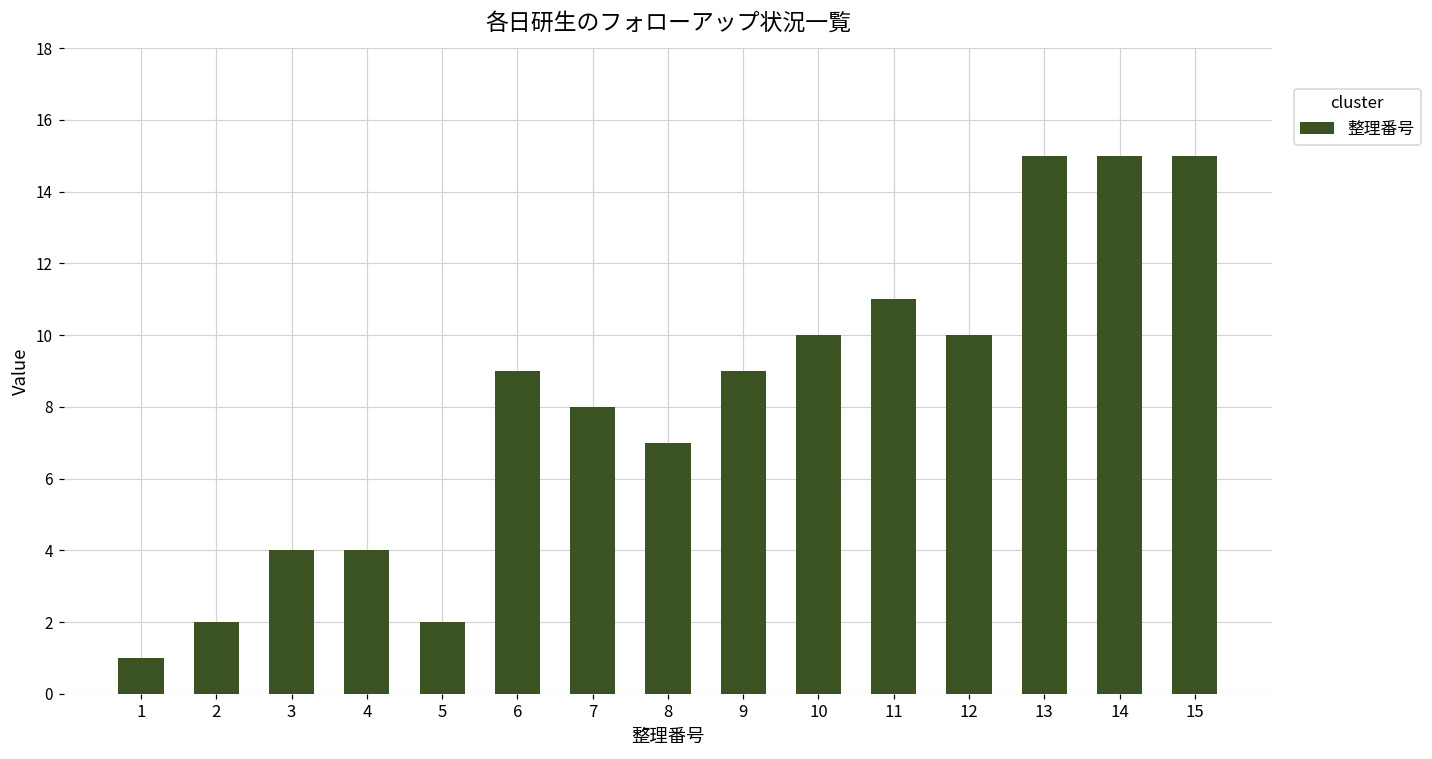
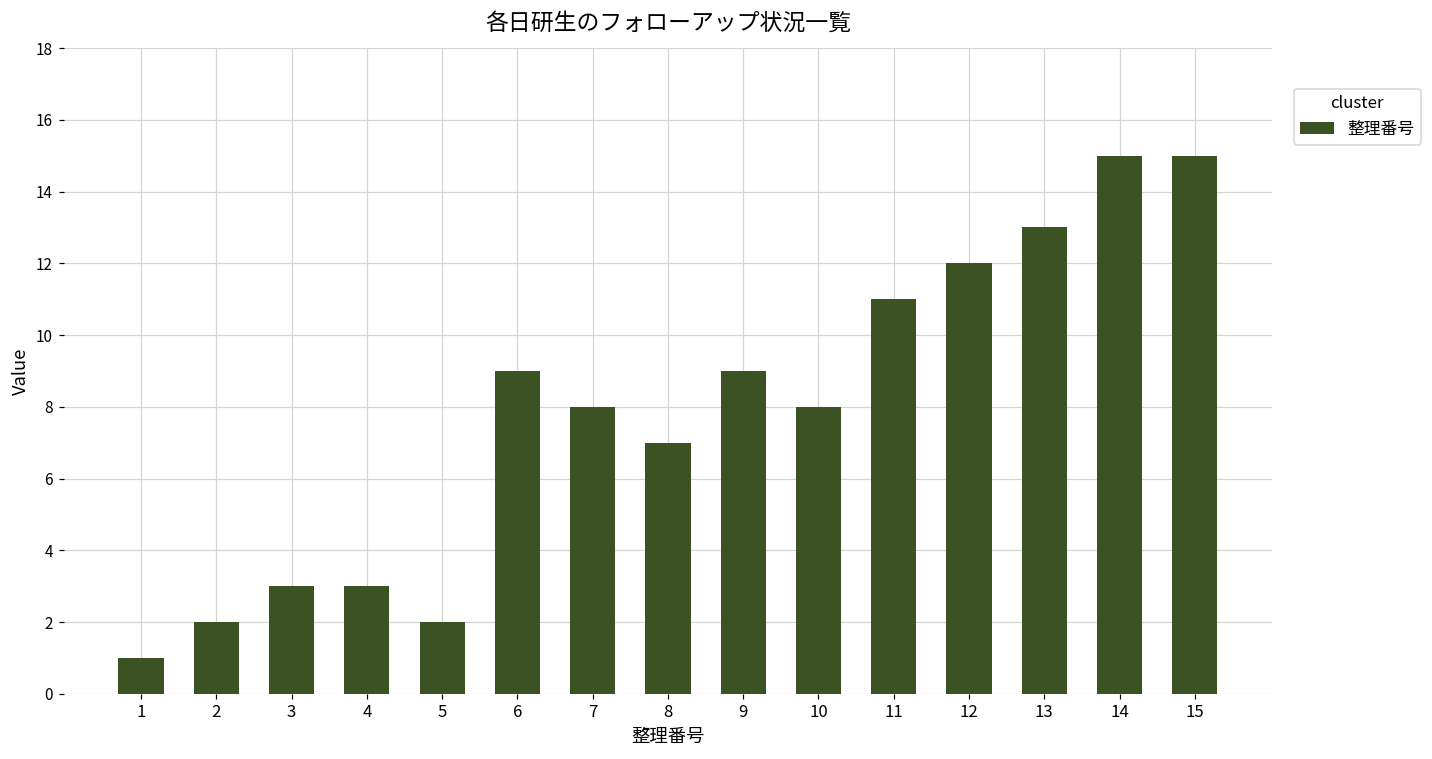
3: 4 -> 3
4: 4 -> 3
10: 10 -> 8
12: 10 -> 12
13: 15 -> 13
